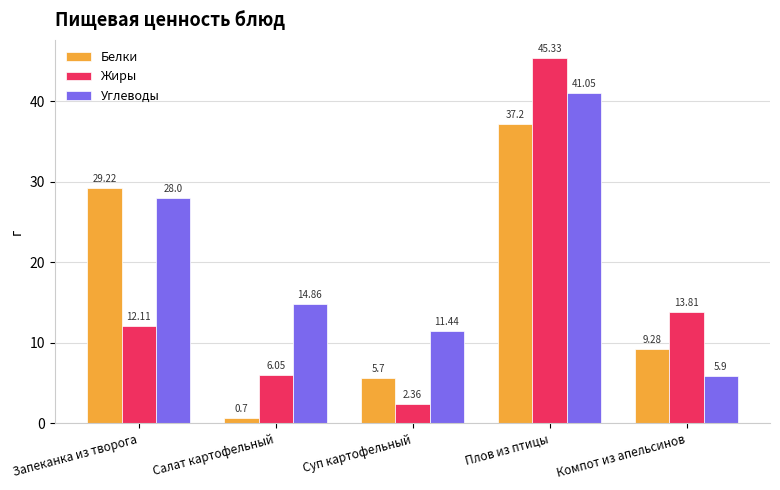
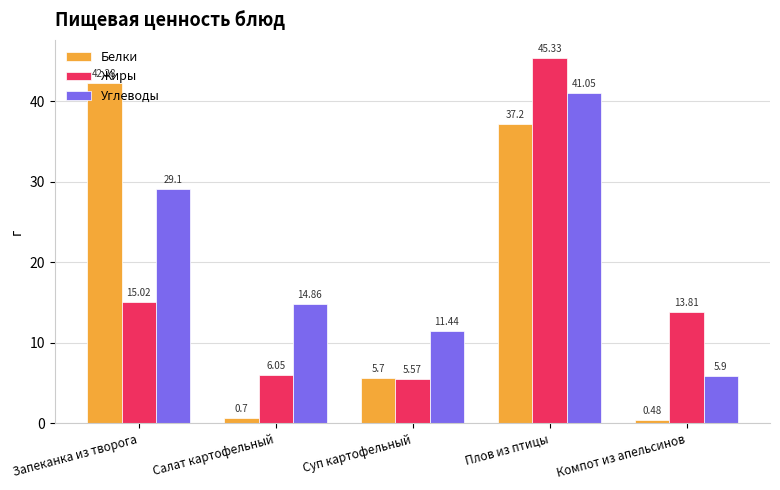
Белки, Запеканка из творога: 29.22 -> 42.28
Жиры, Запеканка из творога: 12.11 -> 15.02
Углеводы, Запеканка из творога: 28.0 -> 29.1
Жиры, Суп картофельный: 2.36 -> 5.57
Белки, Компот из апельсинов: 9.28 -> 0.48
